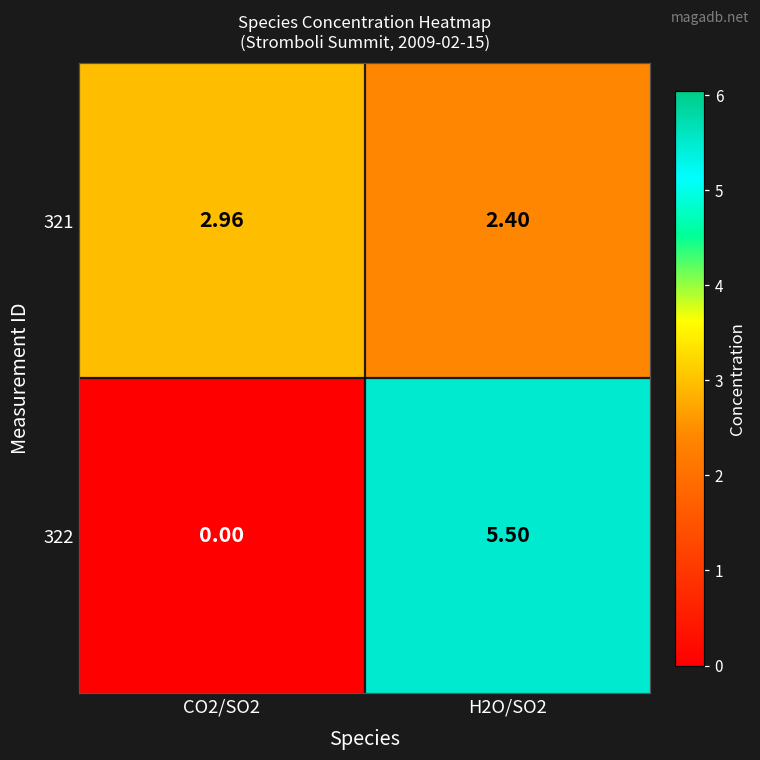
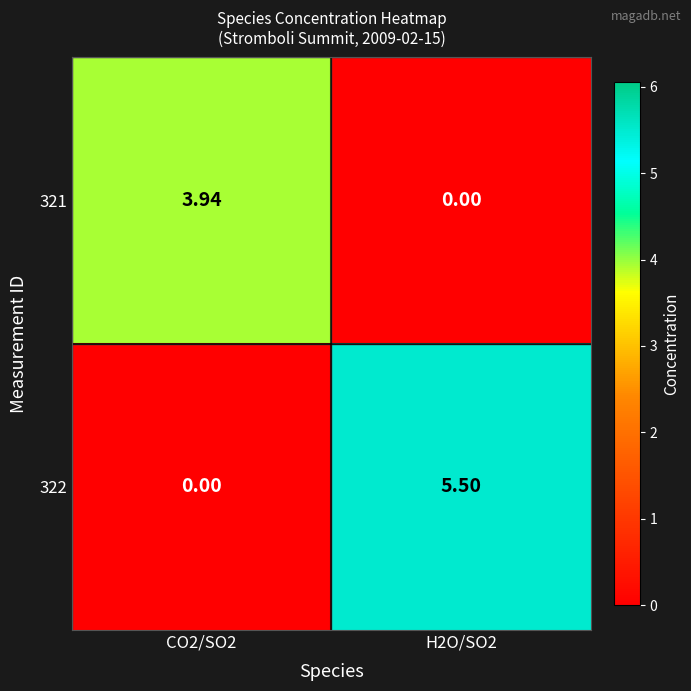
321, CO2/SO2: 2.96 -> 3.94
321, H2O/SO2: 2.40 -> 0.00
